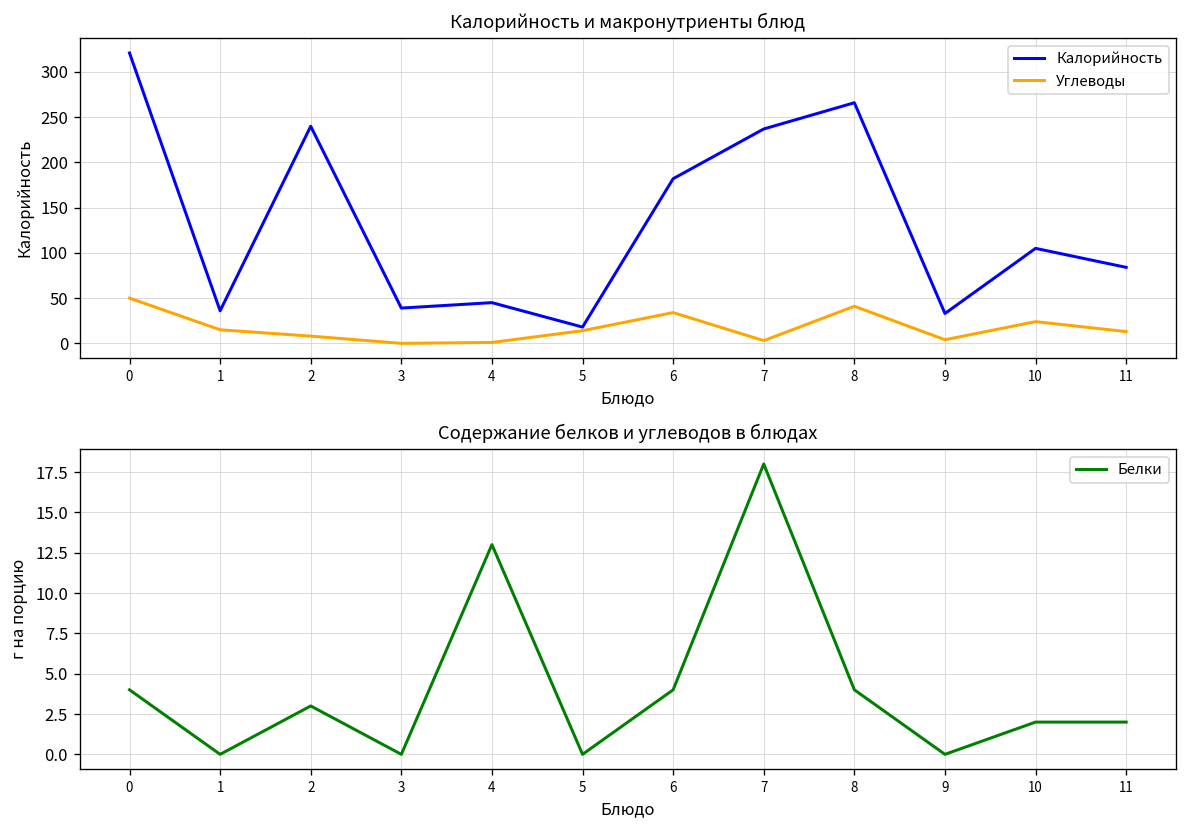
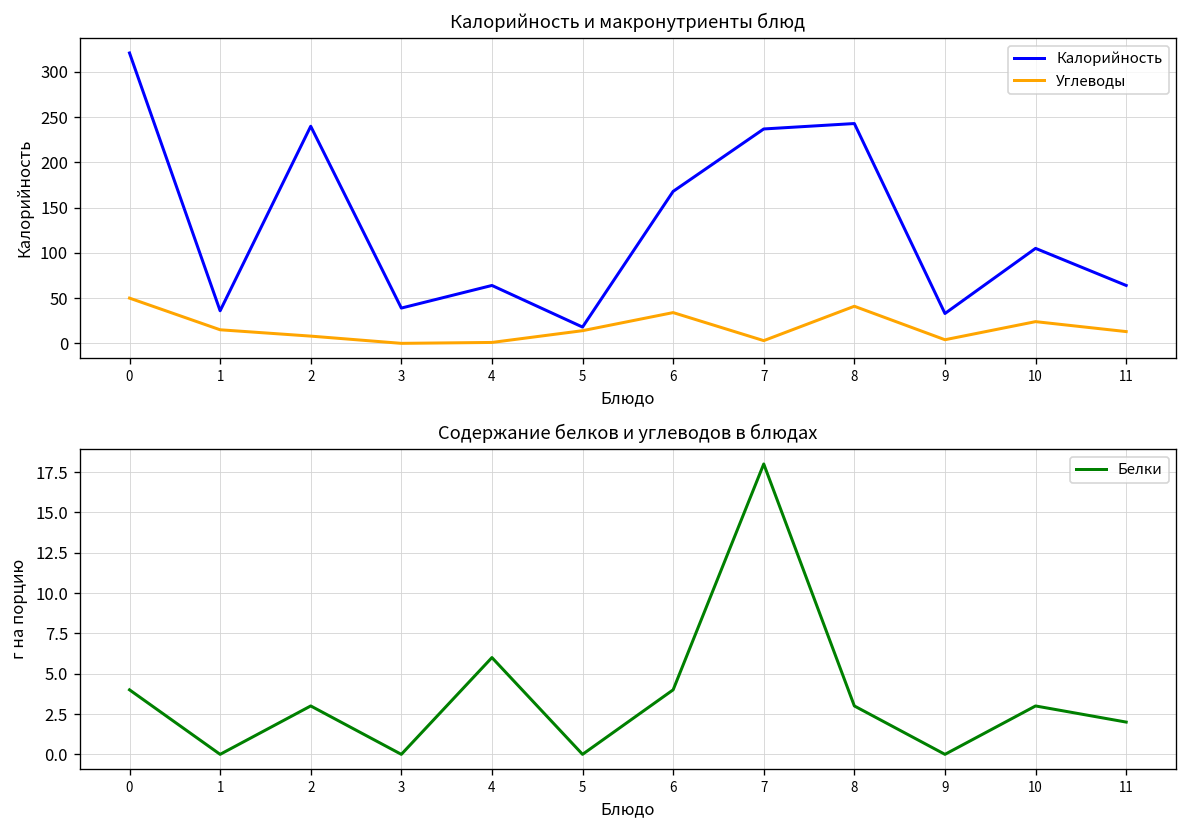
Калорийность и макронутриенты блюд, Калорийность, 4: 50 -> 60
Калорийность и макронутриенты блюд, Калорийность, 6: 180 -> 170
Калорийность и макронутриенты блюд, Калорийность, 8: 270 -> 240
Калорийность и макронутриенты блюд, Калорийность, 11: 80 -> 60
Содержание белков и углеводов в блюдах, 4: 13 -> 6
Содержание белков и углеводов в блюдах, 8: 4 -> 3
Содержание белков и углеводов в блюдах, 10: 2 -> 3
